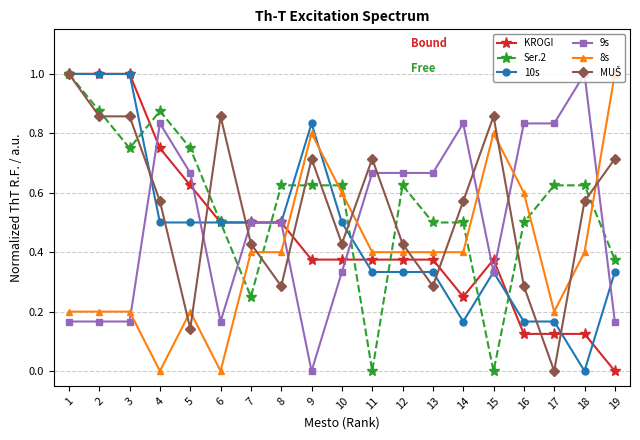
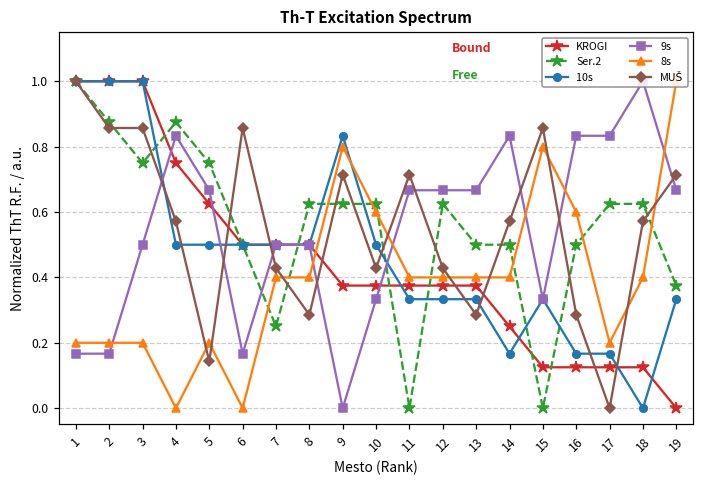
9s, 3: 0.17 -> 0.50
KROGI, 15: 0.38 -> 0.13
9s, 19: 0.17 -> 0.67
